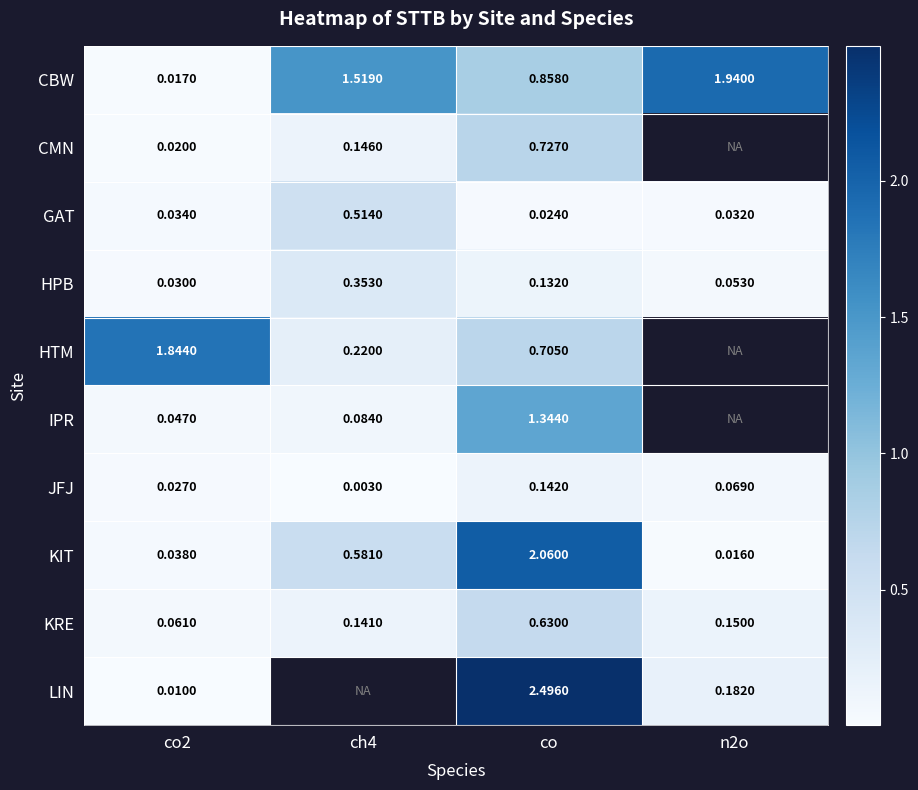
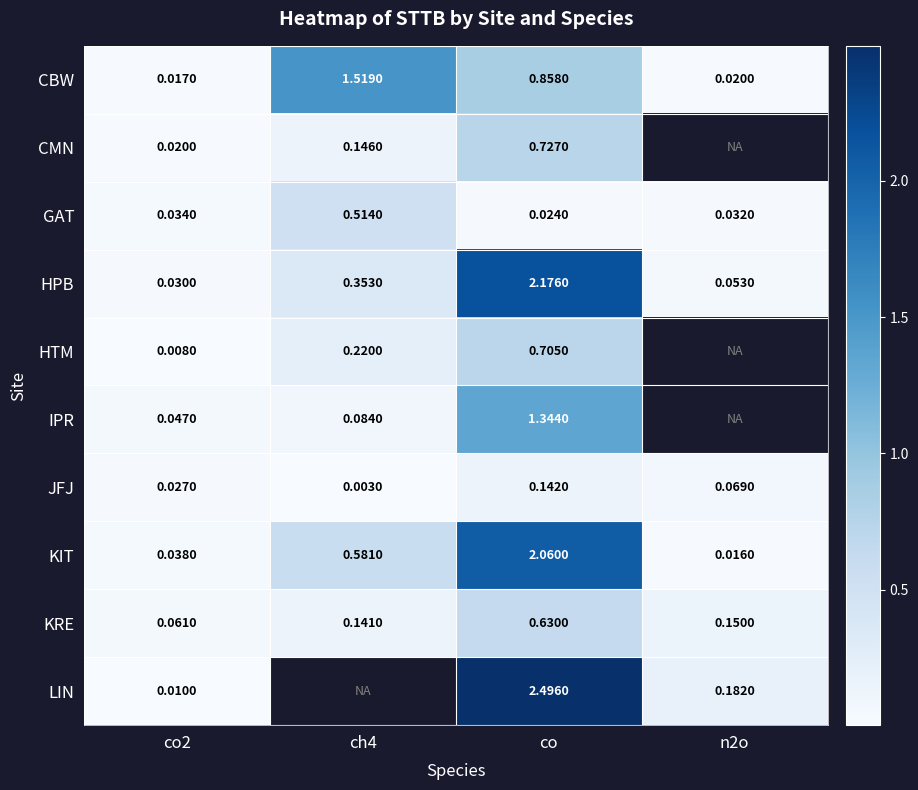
CBW, n2o: 1.9400 -> 0.0200
HPB, co: 0.1320 -> 2.1760
HTM, co2: 1.8440 -> 0.0080
